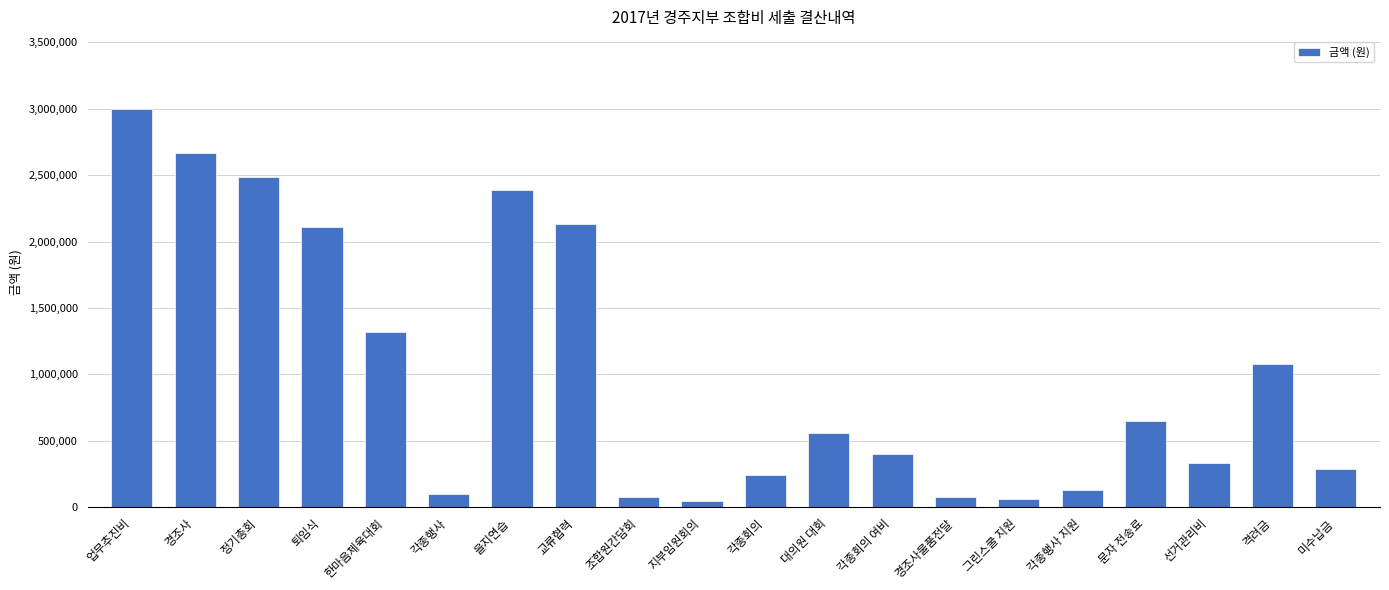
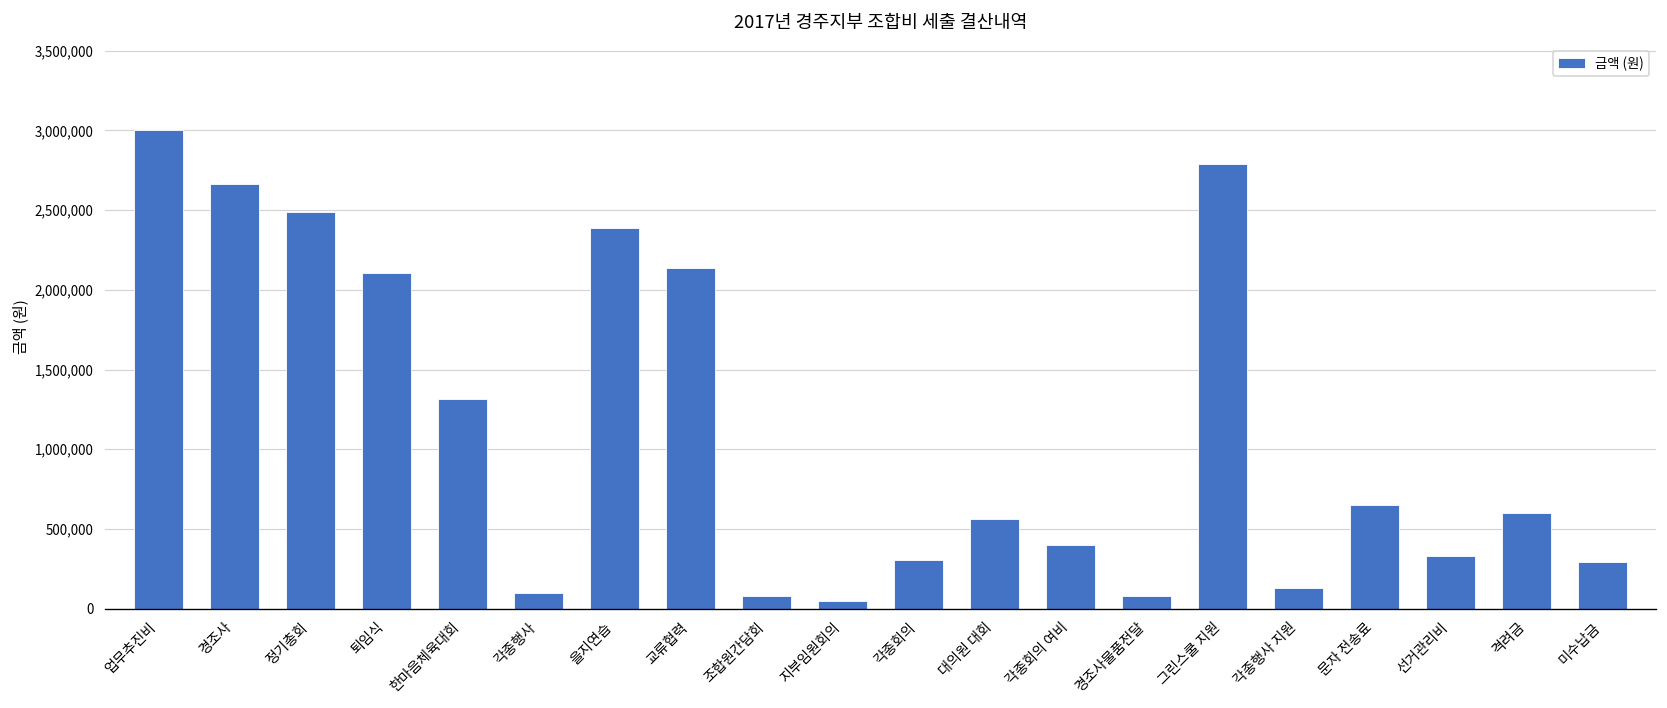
각종회의: 250,000 -> 310,000
그린스쿨 지원: 60,000 -> 2,790,000
격려금: 1,080,000 -> 600,000
